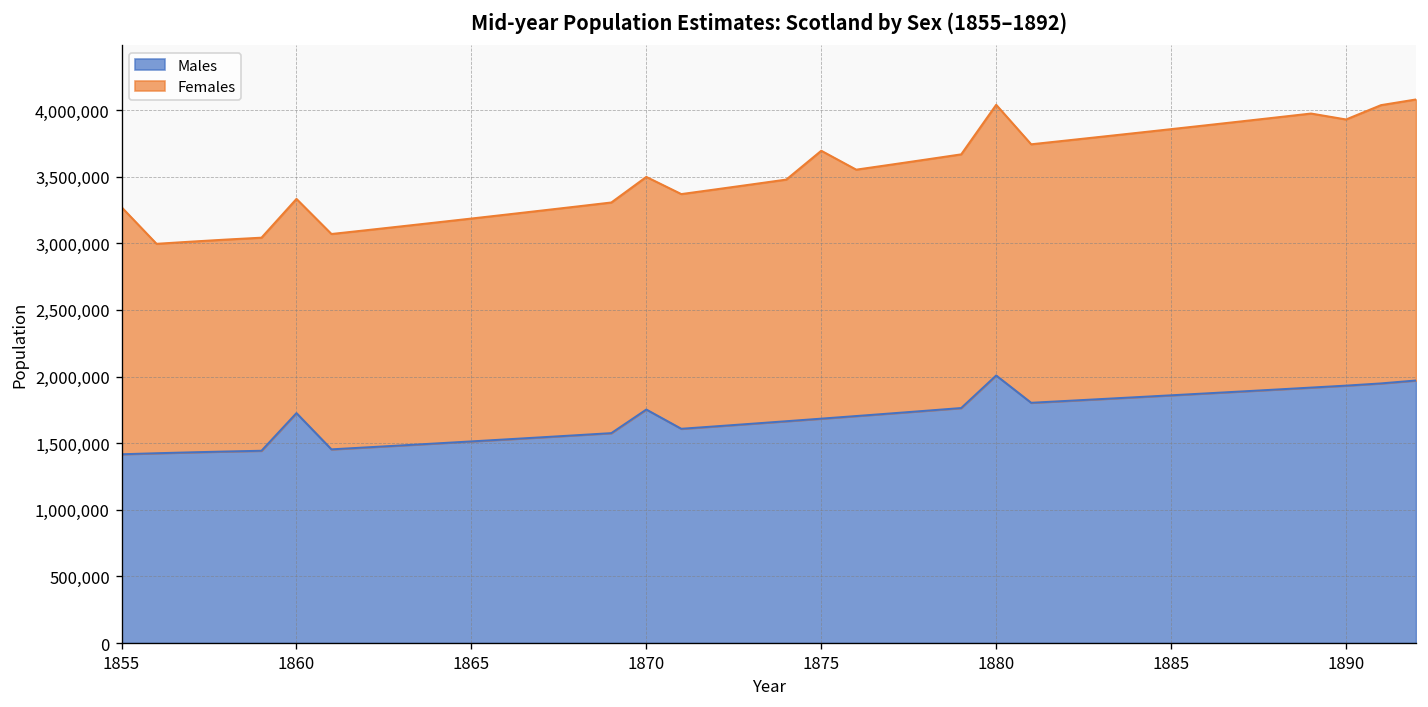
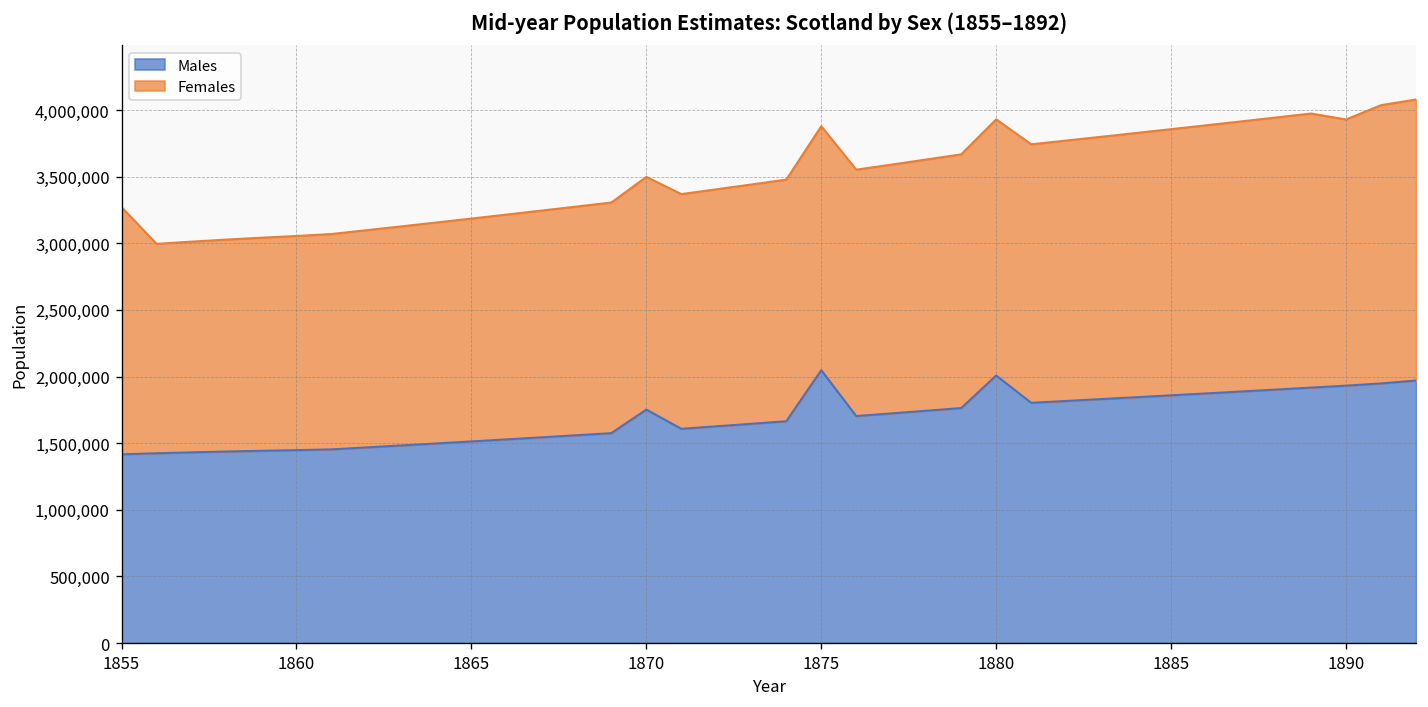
Males, 1860: 1,730,000 -> 1,450,000
Males, 1875: 1,680,000 -> 2,050,000
Females, 1875: 2,010,000 -> 1,830,000
Females, 1880: 2,030,000 -> 1,920,000
